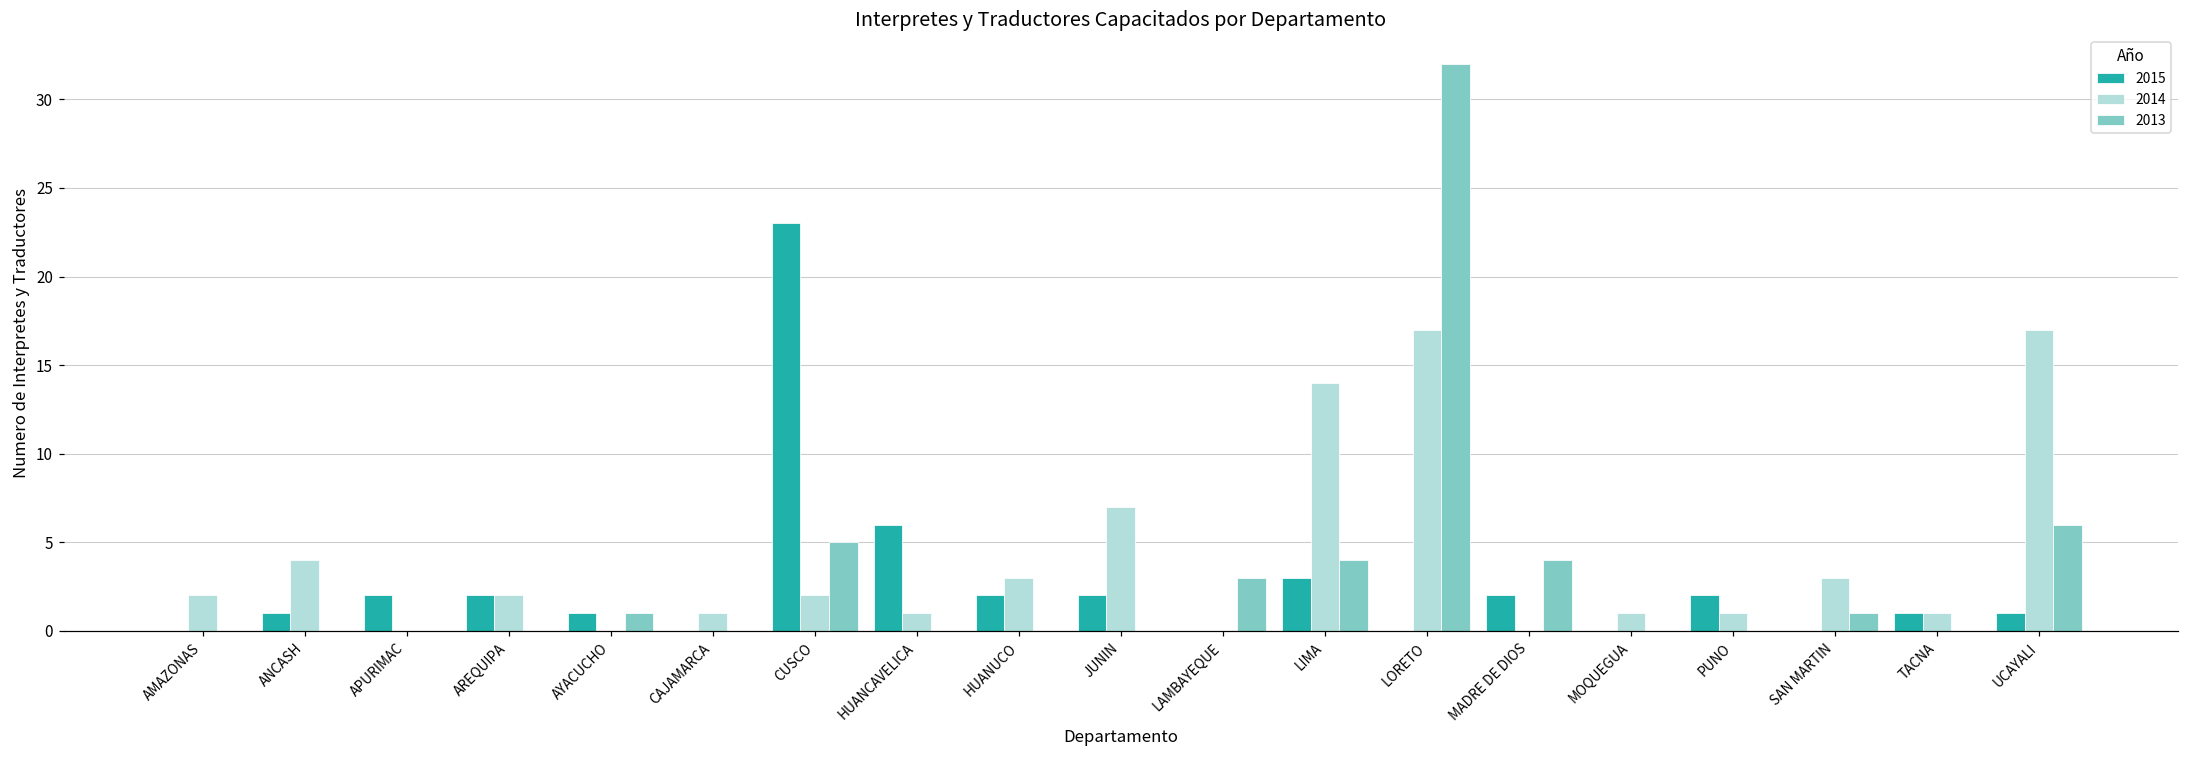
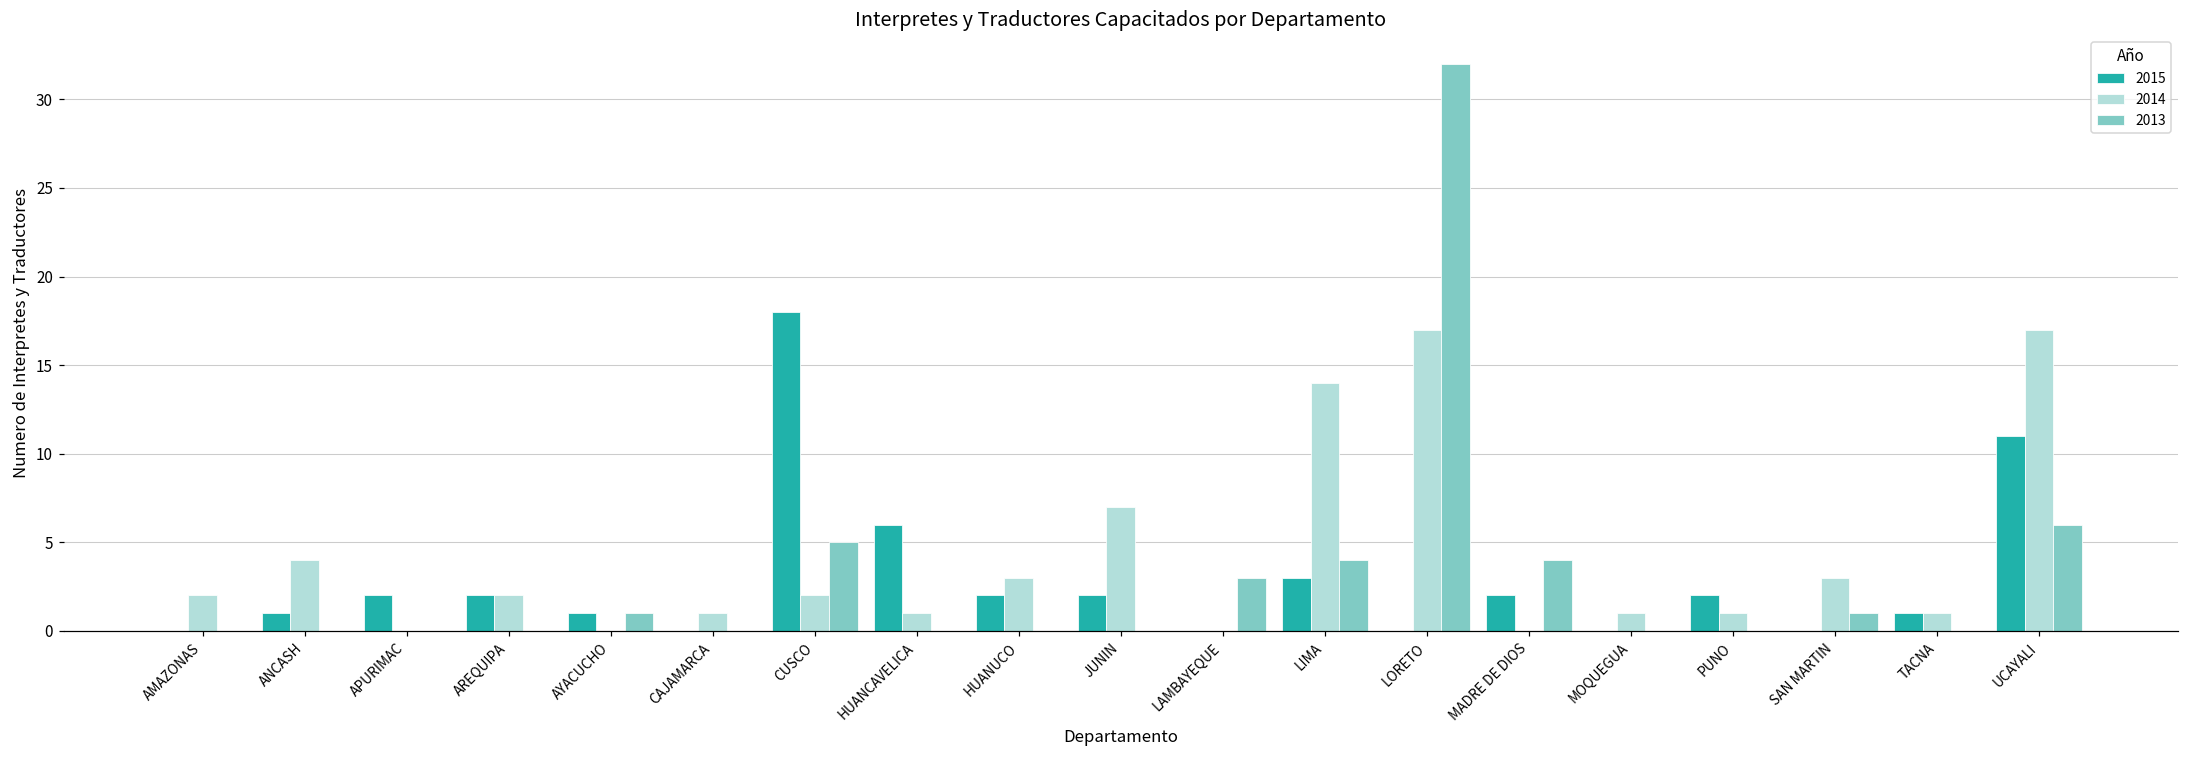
2015, CUSCO: 23 -> 18
2015, UCAYALI: 1 -> 11
